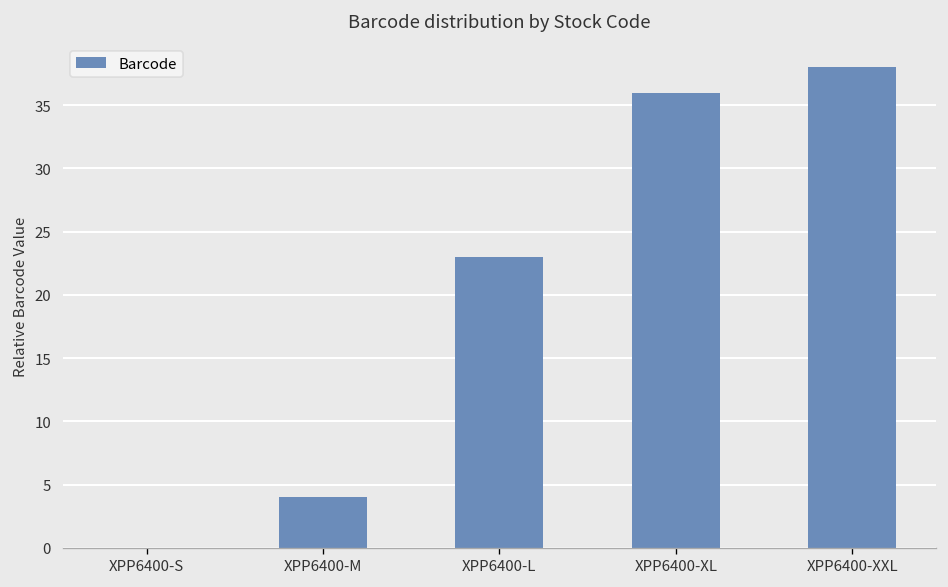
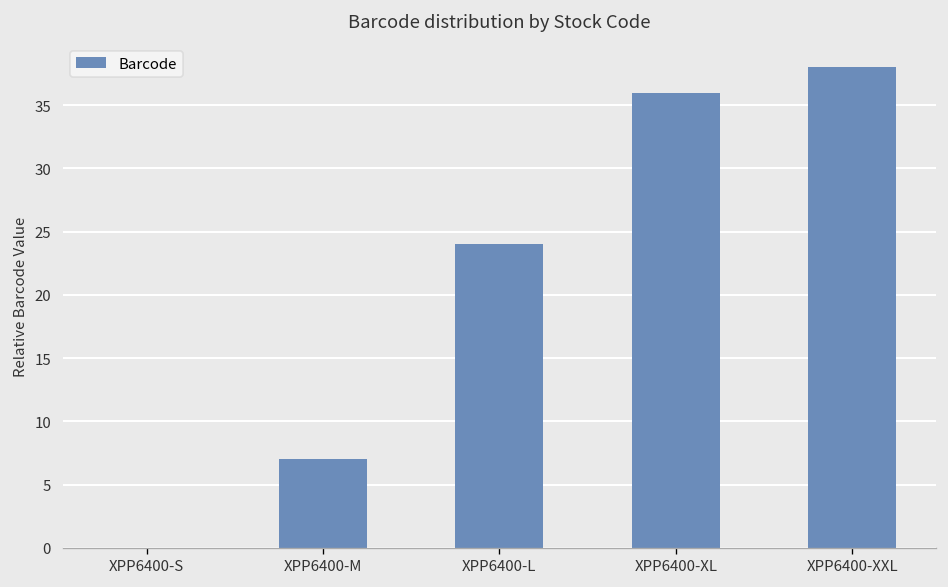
XPP6400-M: 4.0 -> 7.0
XPP6400-L: 23.0 -> 24.0
